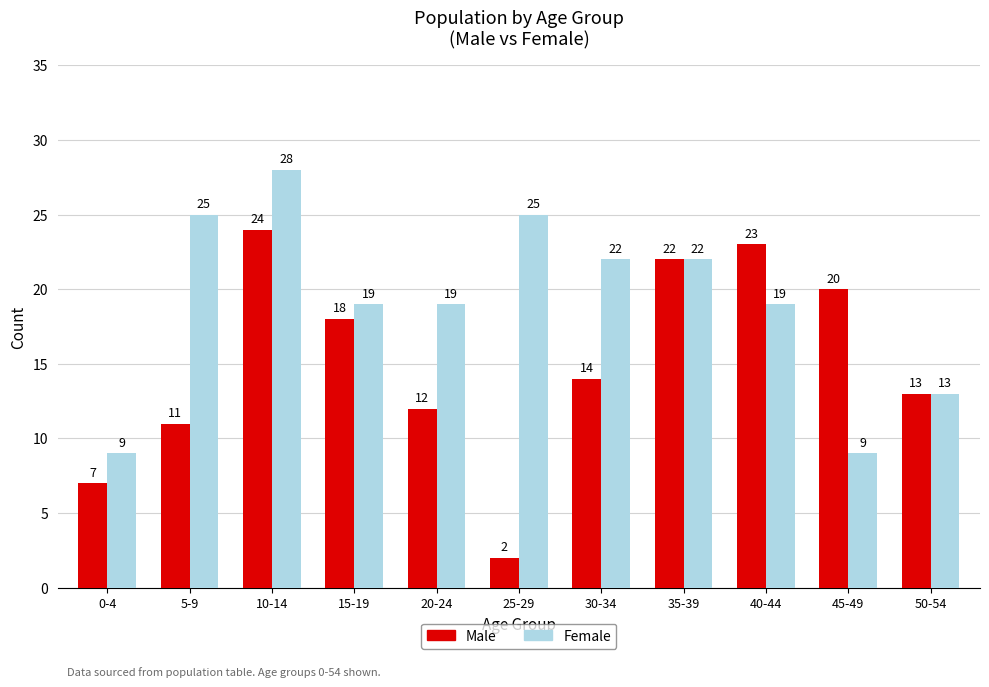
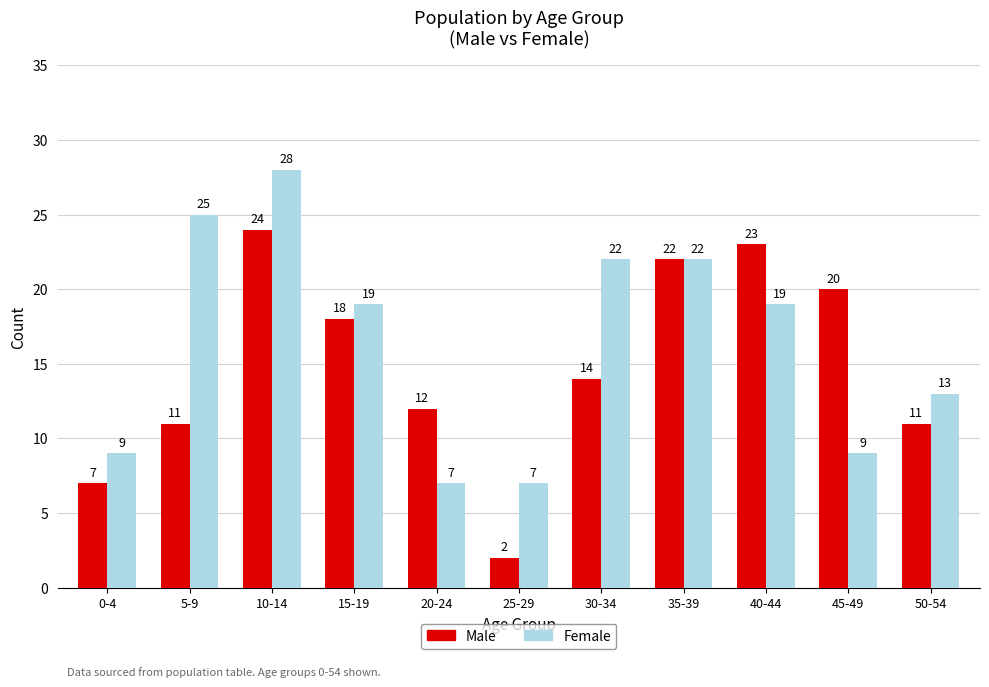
Female, 20-24: 19 -> 7
Female, 25-29: 25 -> 7
Male, 50-54: 13 -> 11
